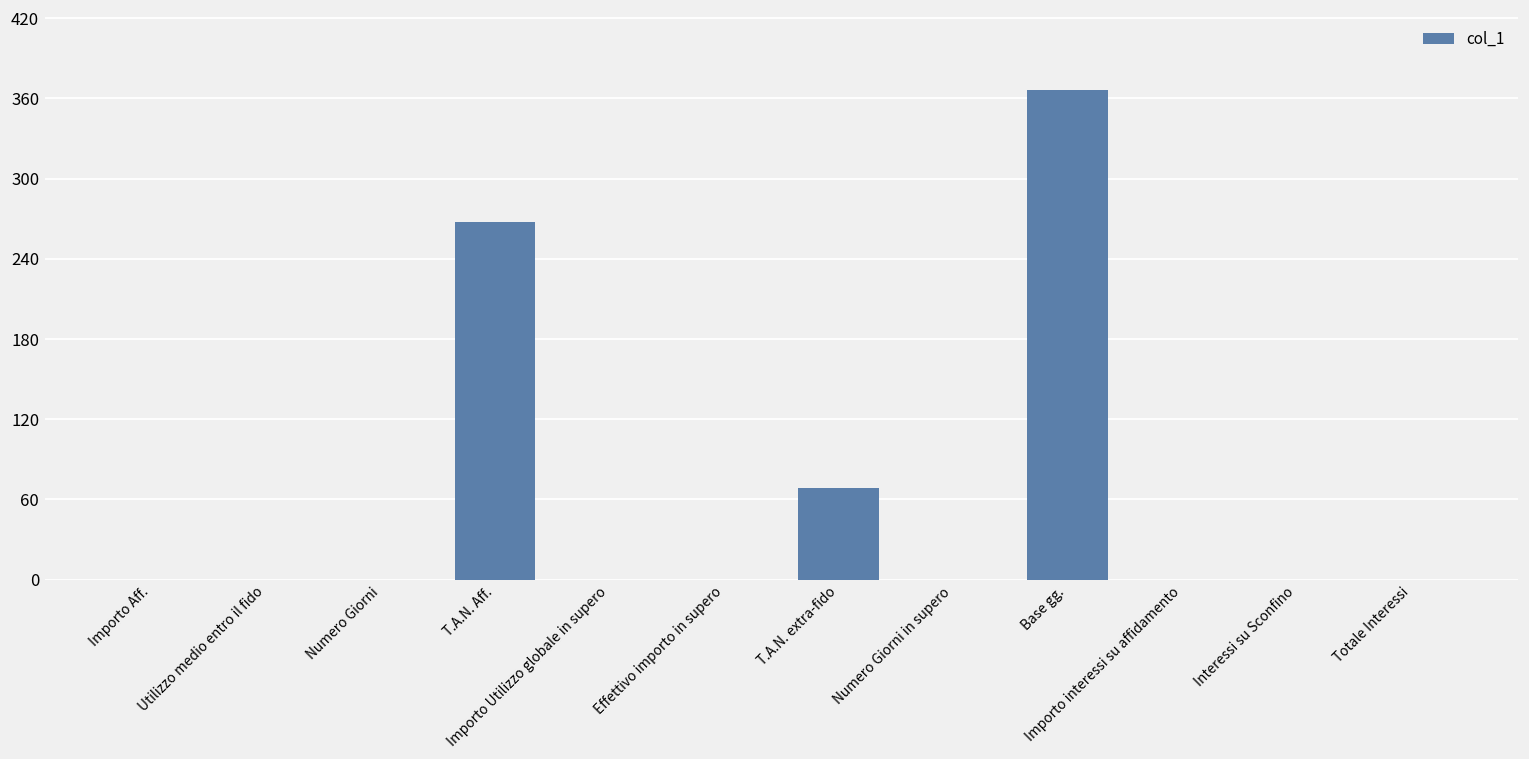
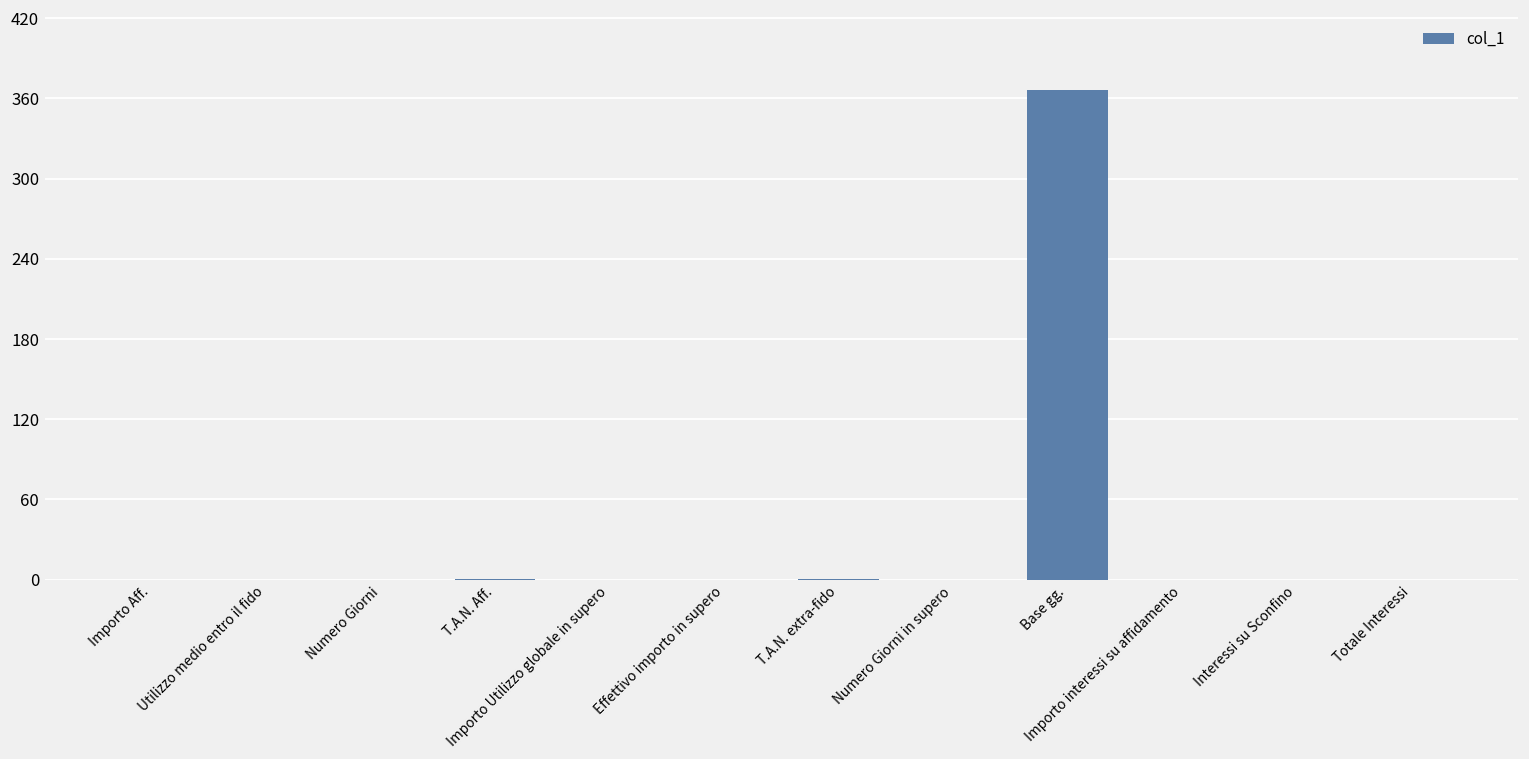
T.A.N. Aff.: 267 -> 0
T.A.N. extra-fido: 69 -> 0
